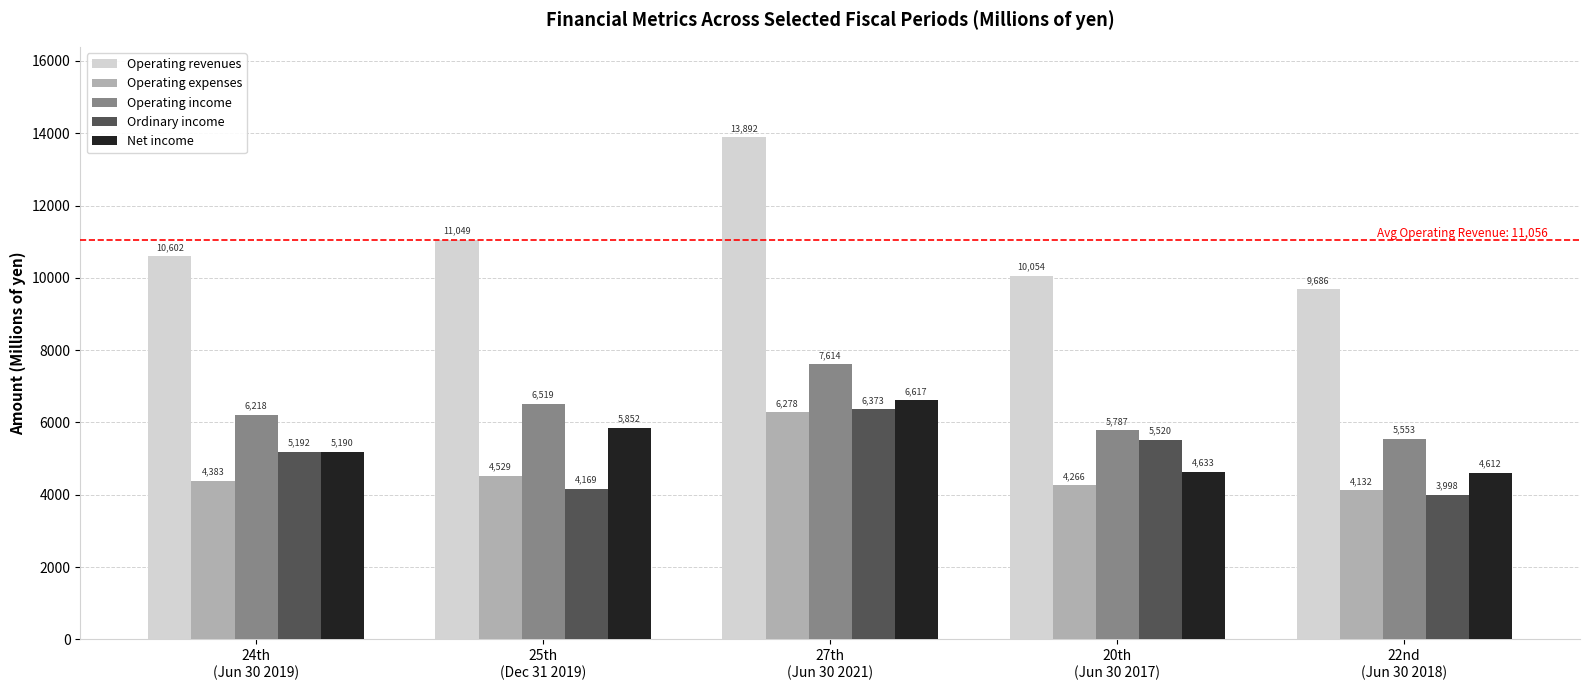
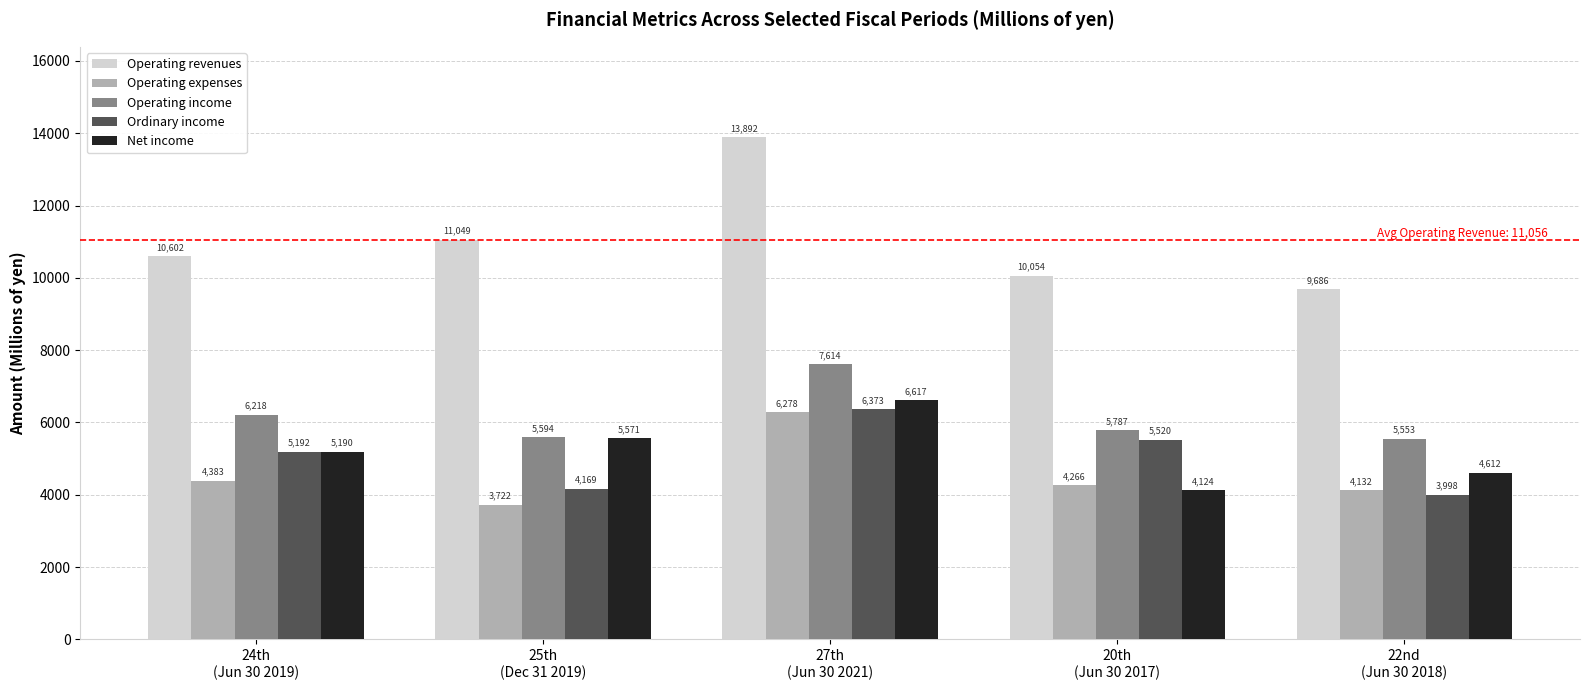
Operating expenses, 25th (Dec 31 2019): 4,529 -> 3,722
Operating income, 25th (Dec 31 2019): 6,519 -> 5,594
Net income, 25th (Dec 31 2019): 5,852 -> 5,571
Net income, 20th (Jun 30 2017): 4,633 -> 4,124
